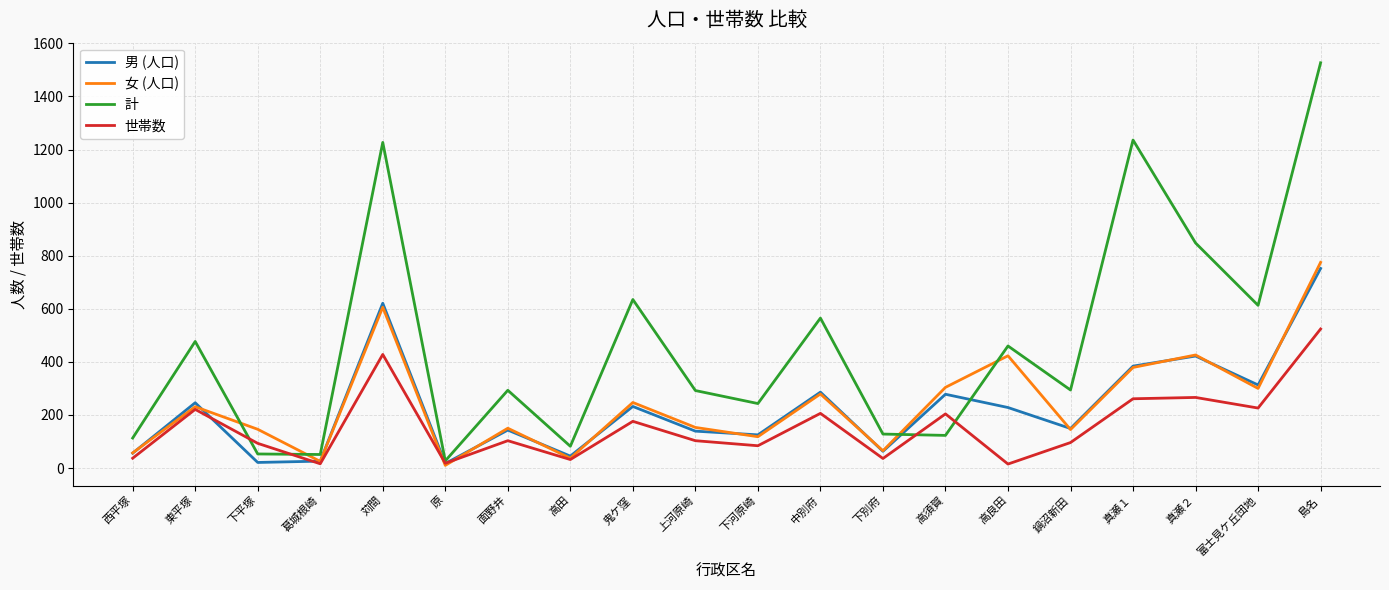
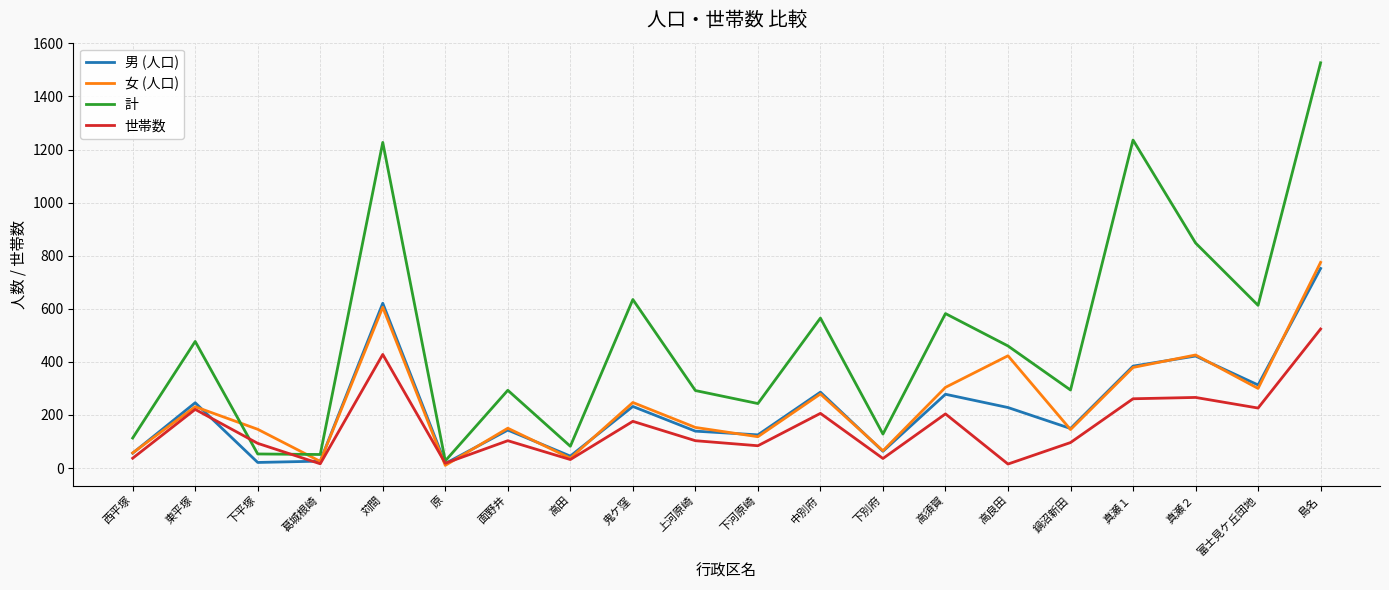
計, 高須賀: 120 -> 580
